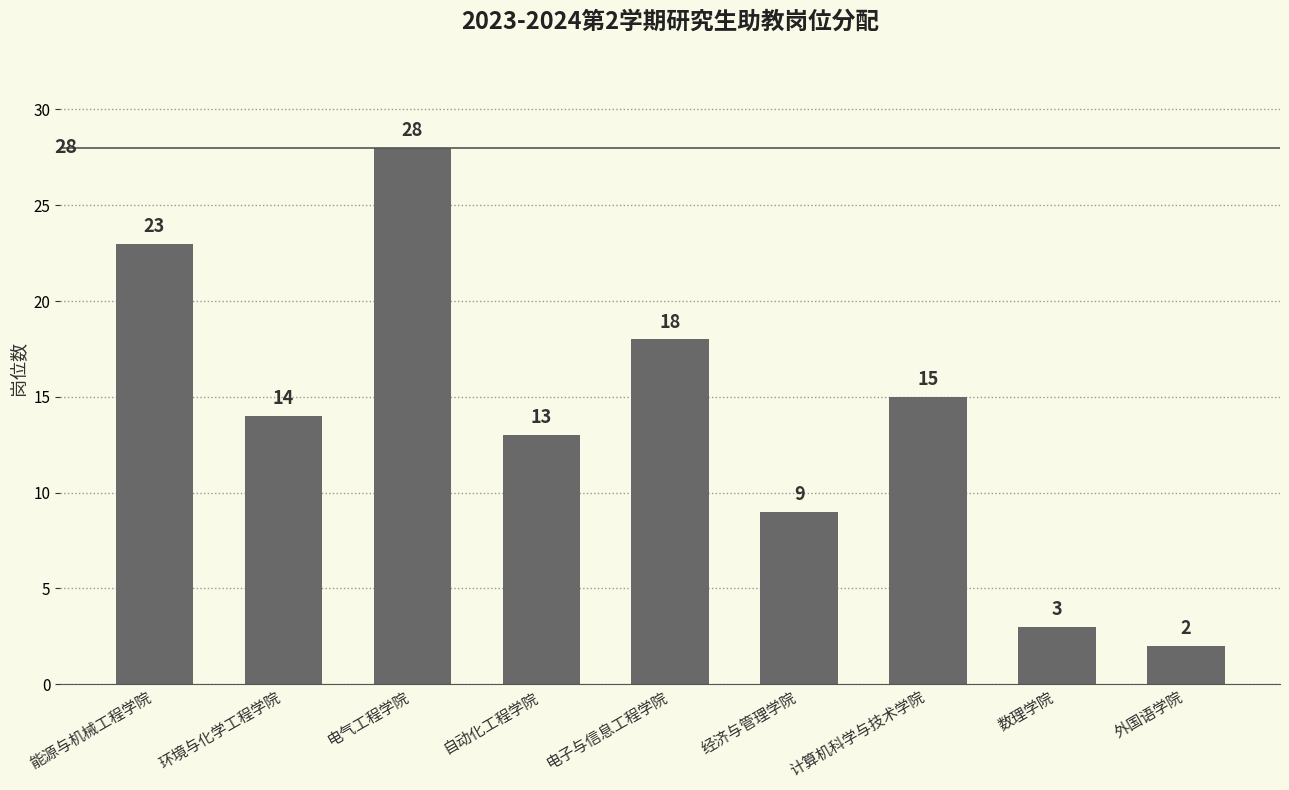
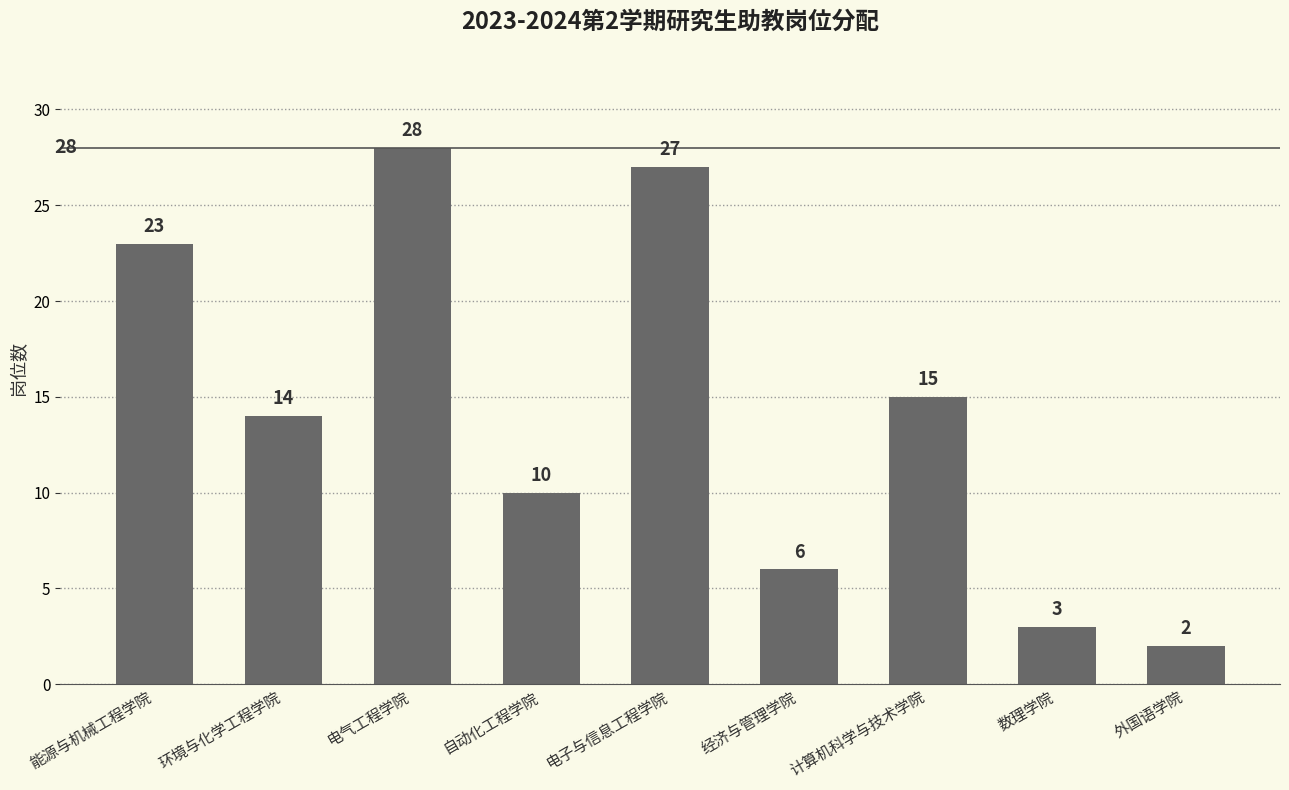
自动化工程学院: 13 -> 10
电子与信息工程学院: 18 -> 27
经济与管理学院: 9 -> 6
